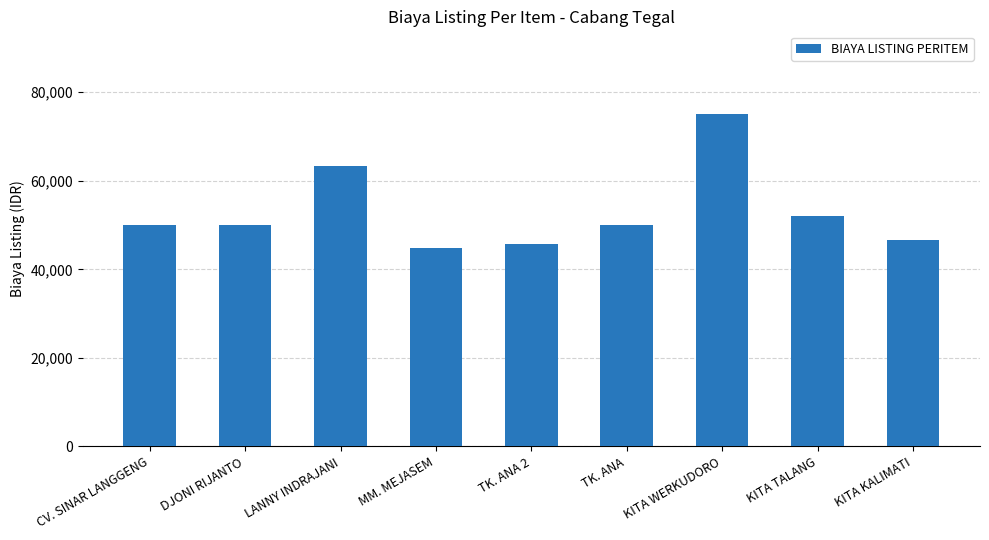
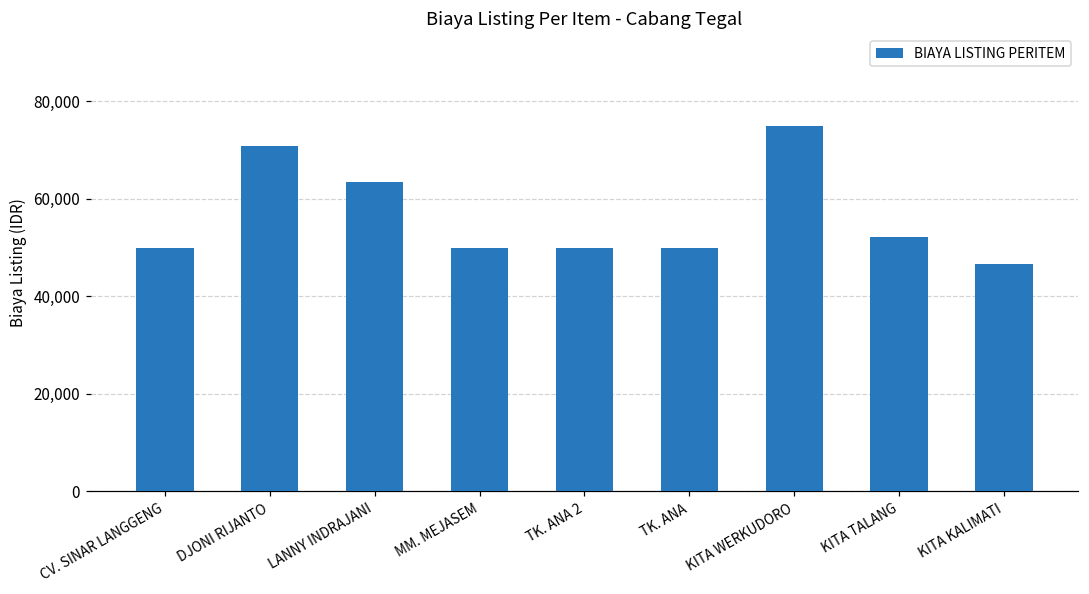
DJONI RIJANTO: 50,000 -> 71,000
MM. MEJASEM: 45,000 -> 50,000
TK. ANA 2: 46,000 -> 50,000
